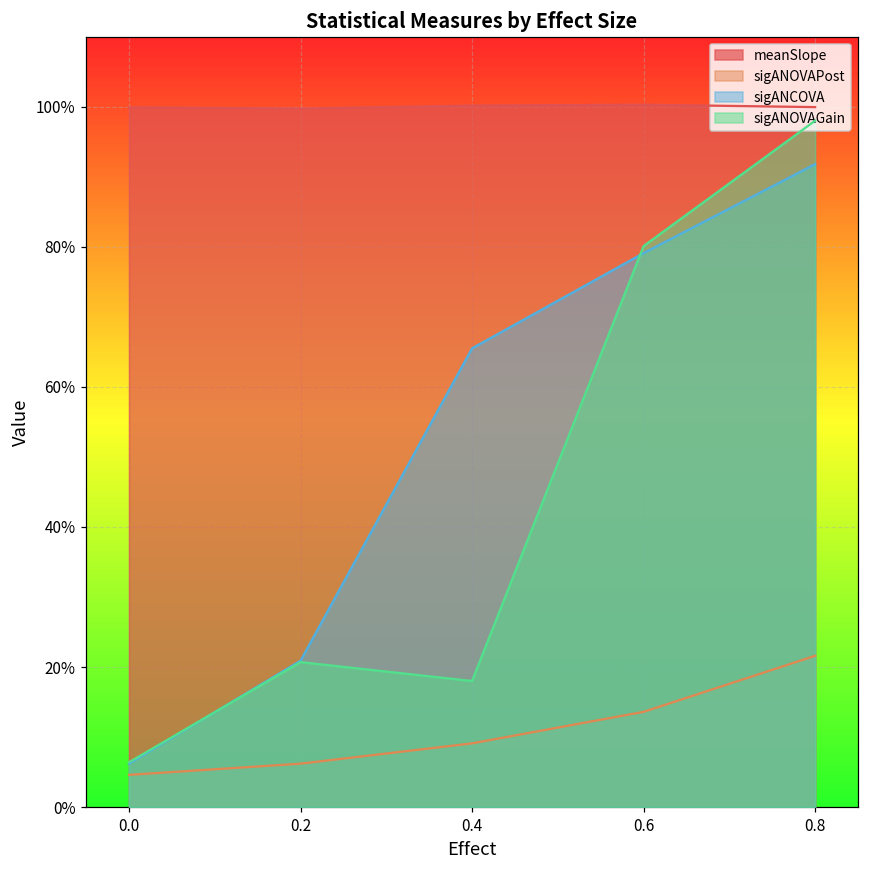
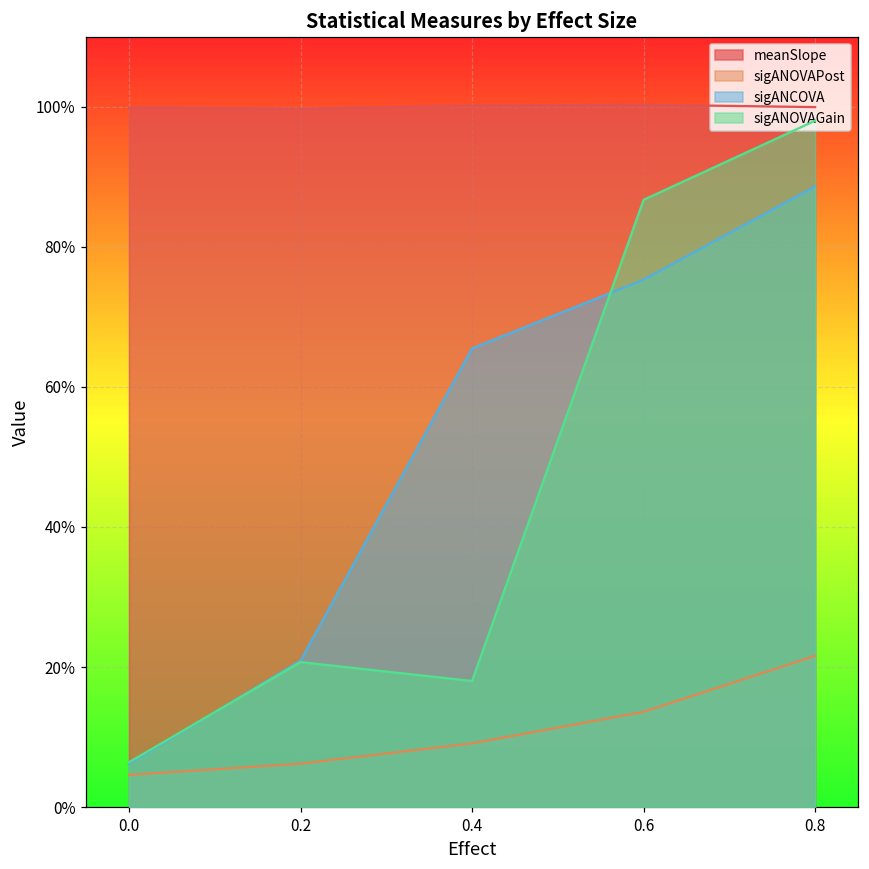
sigANCOVA, 0.6: 79% -> 75%
sigANOVAGain, 0.6: 80% -> 87%
sigANCOVA, 0.8: 92% -> 89%
